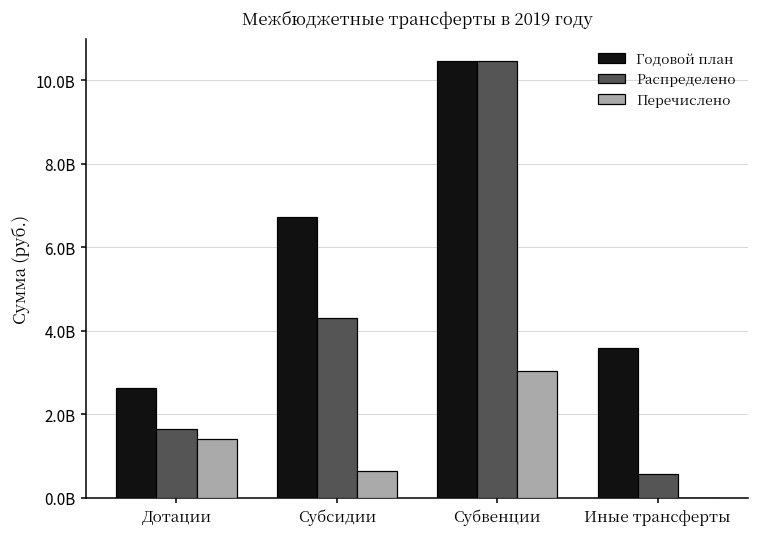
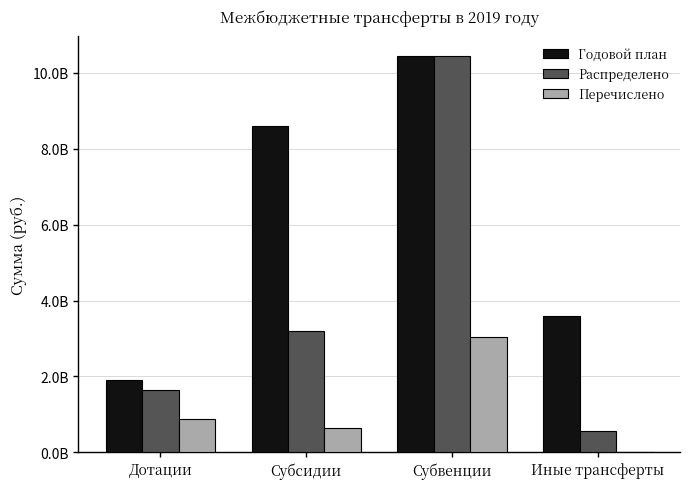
Годовой план, Дотации: 2600000000 -> 1900000000
Перечислено, Дотации: 1400000000 -> 900000000
Годовой план, Субсидии: 6700000000 -> 8600000000
Распределено, Субсидии: 4300000000 -> 3200000000
